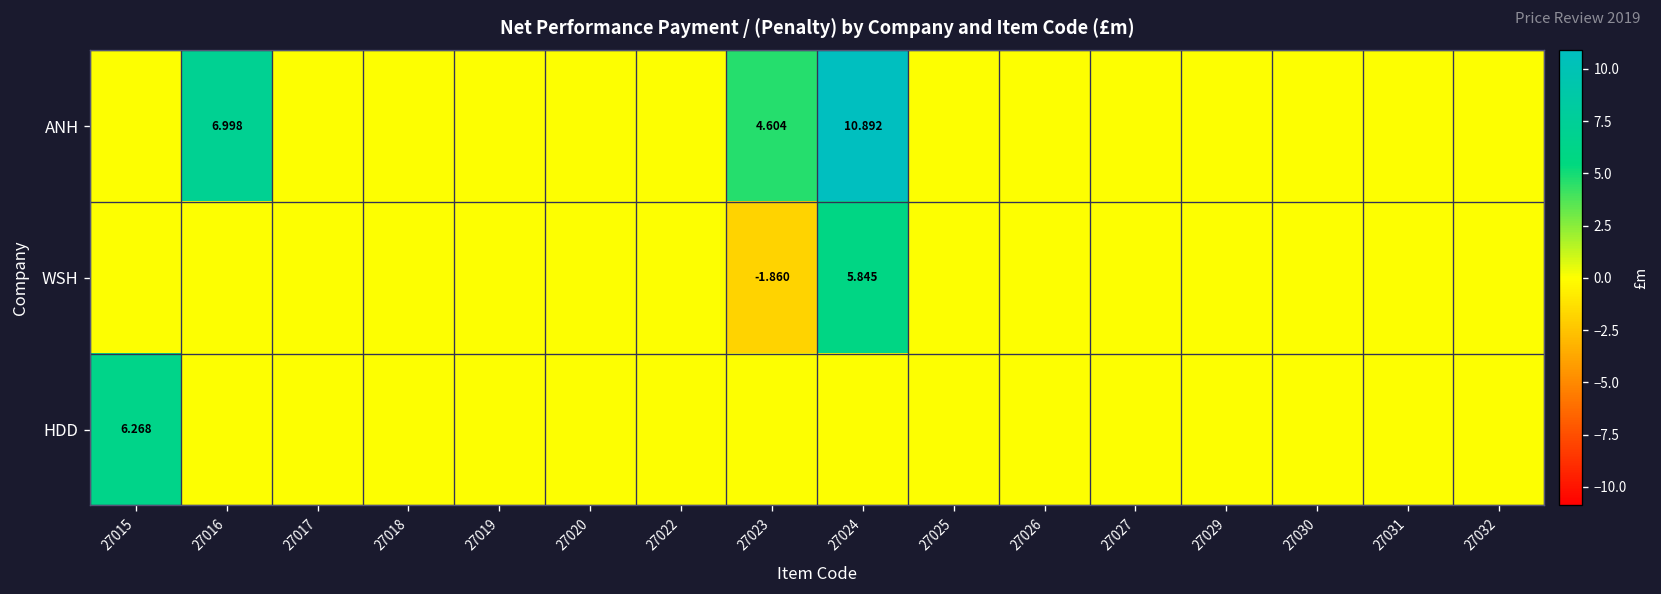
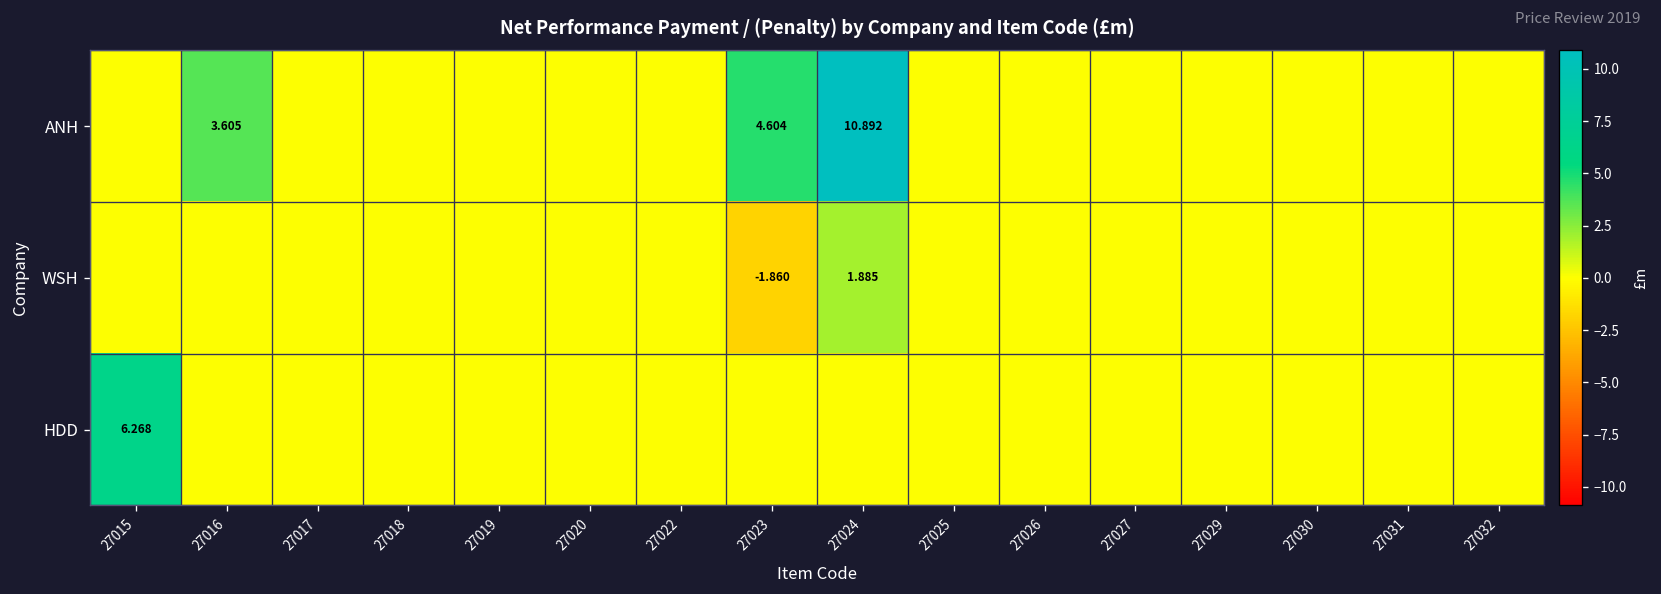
ANH, 27016: 6.998 -> 3.605
WSH, 27024: 5.845 -> 1.885
